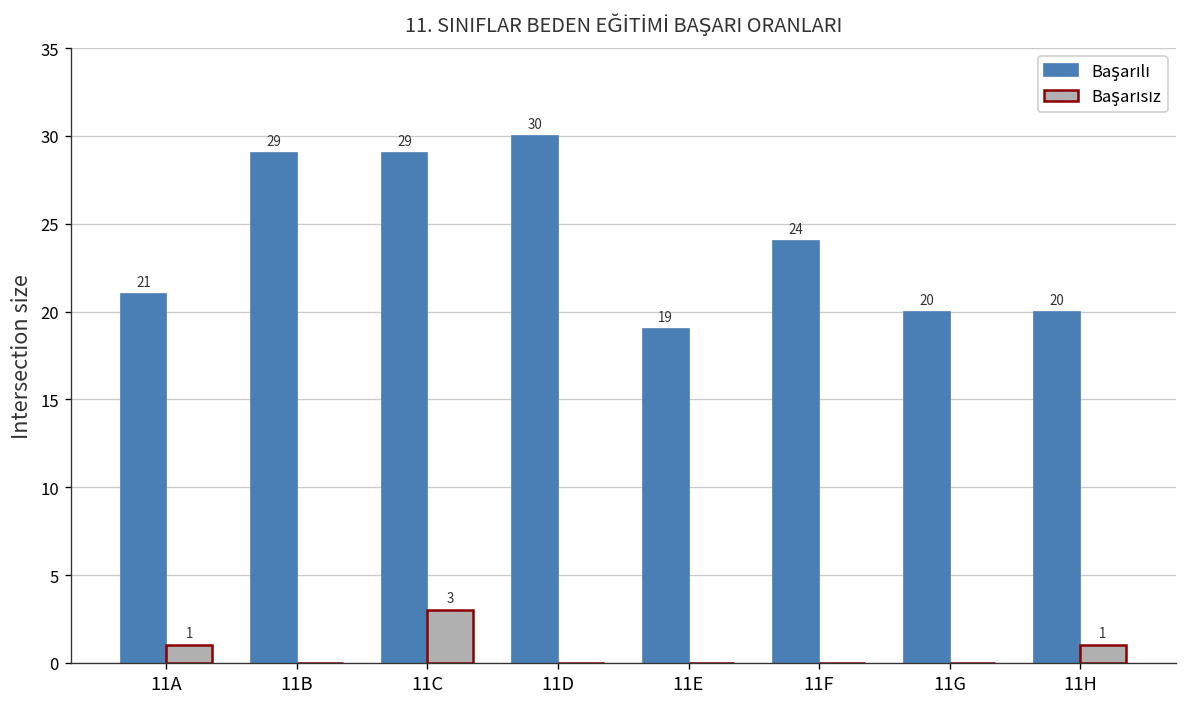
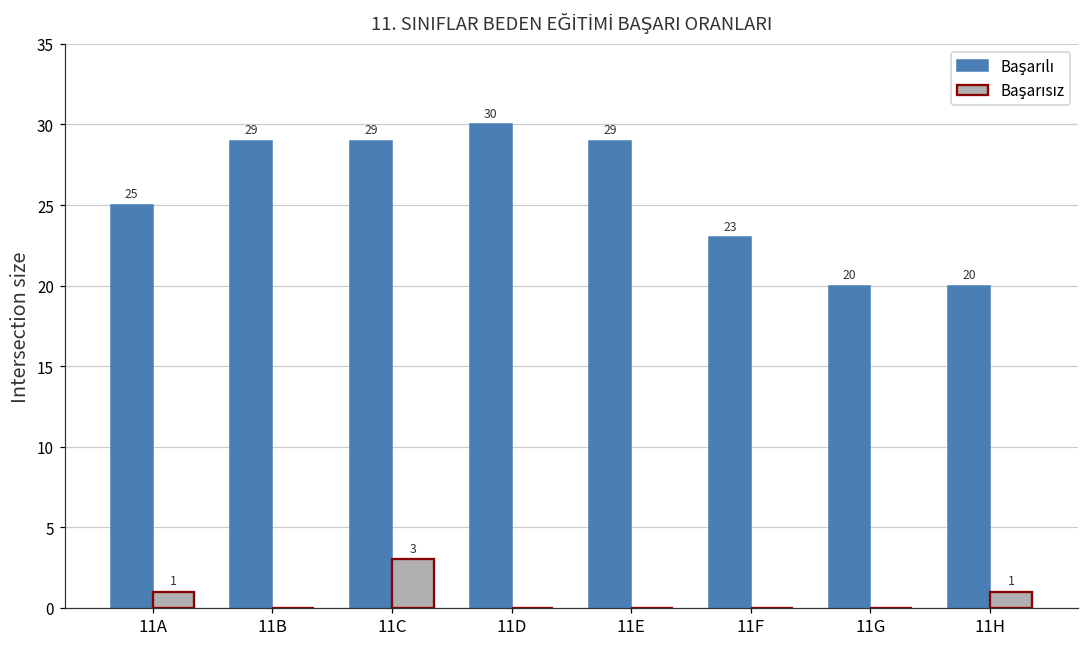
Başarılı, 11A: 21 -> 25
Başarılı, 11E: 19 -> 29
Başarılı, 11F: 24 -> 23
